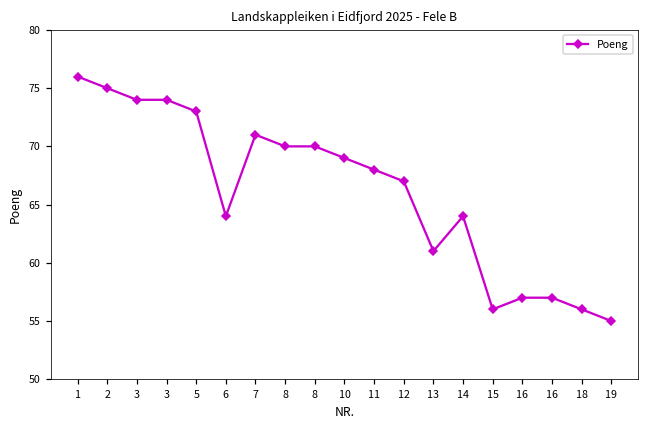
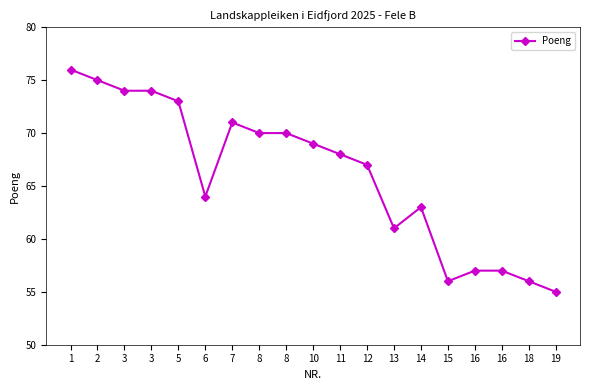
14: 64 -> 63
